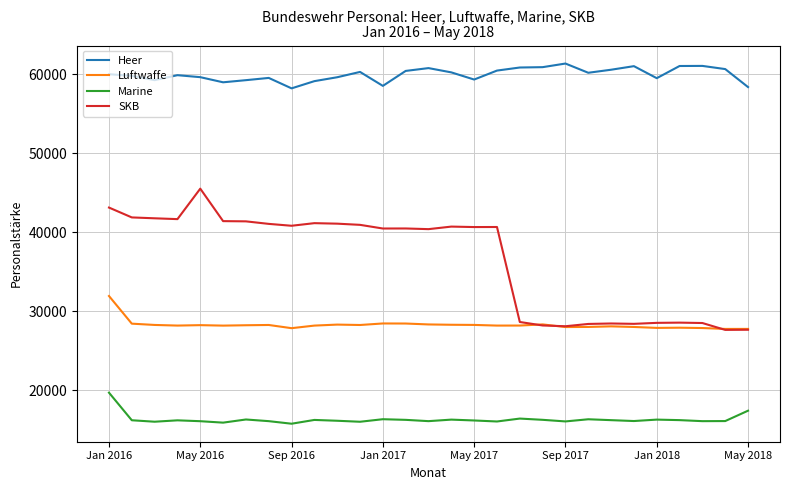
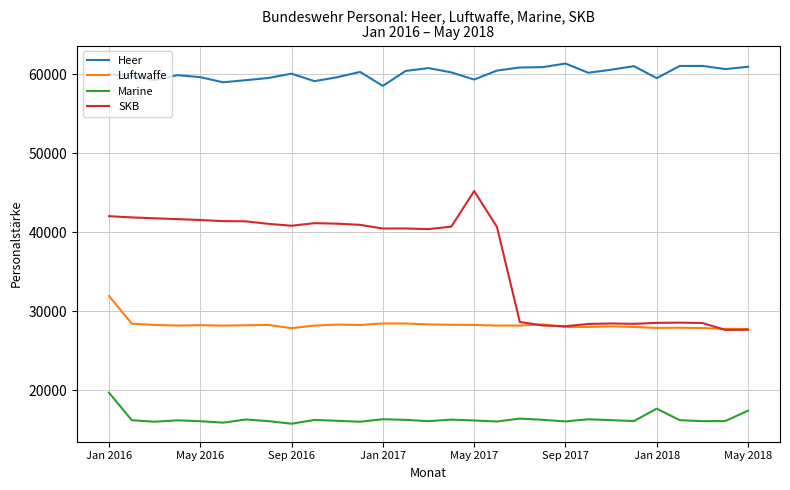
SKB, Jan 2016: 43000 -> 42000
SKB, May 2016: 46000 -> 42000
Heer, Sep 2016: 58000 -> 60000
SKB, May 2017: 41000 -> 45000
Marine, Jan 2018: 16000 -> 18000
Heer, May 2018: 58000 -> 61000
